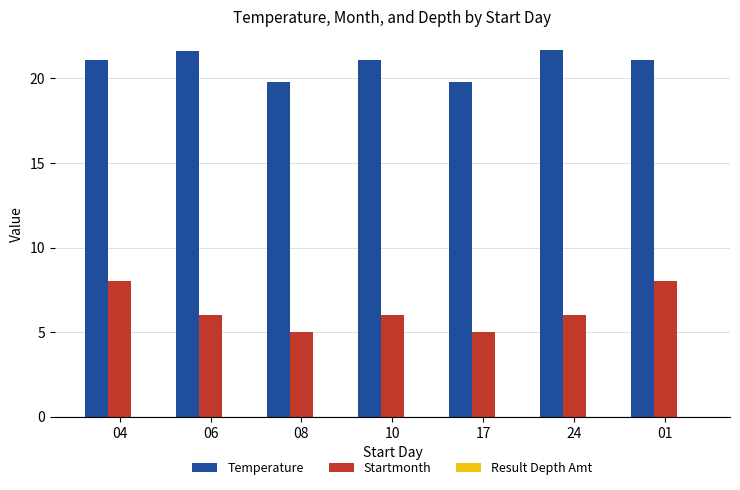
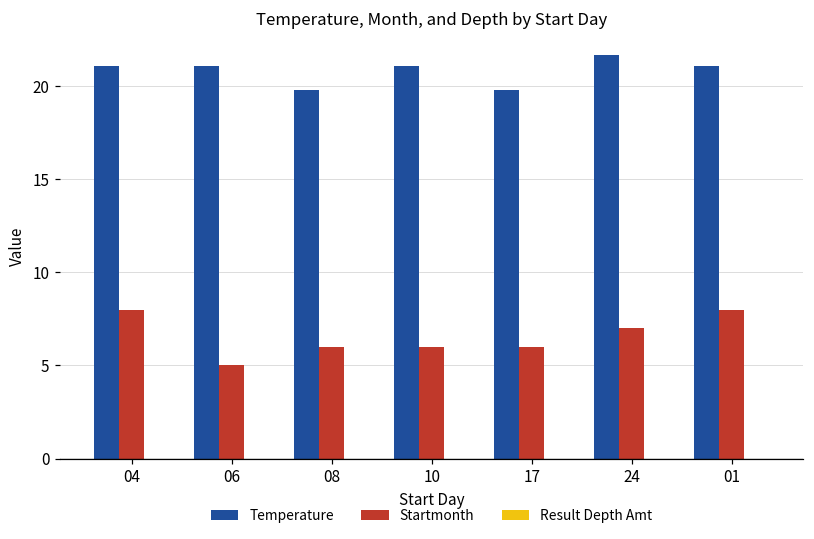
Temperature, 06: 21.6 -> 21.1
Startmonth, 06: 6 -> 5
Startmonth, 08: 5 -> 6
Startmonth, 17: 5 -> 6
Startmonth, 24: 6 -> 7
